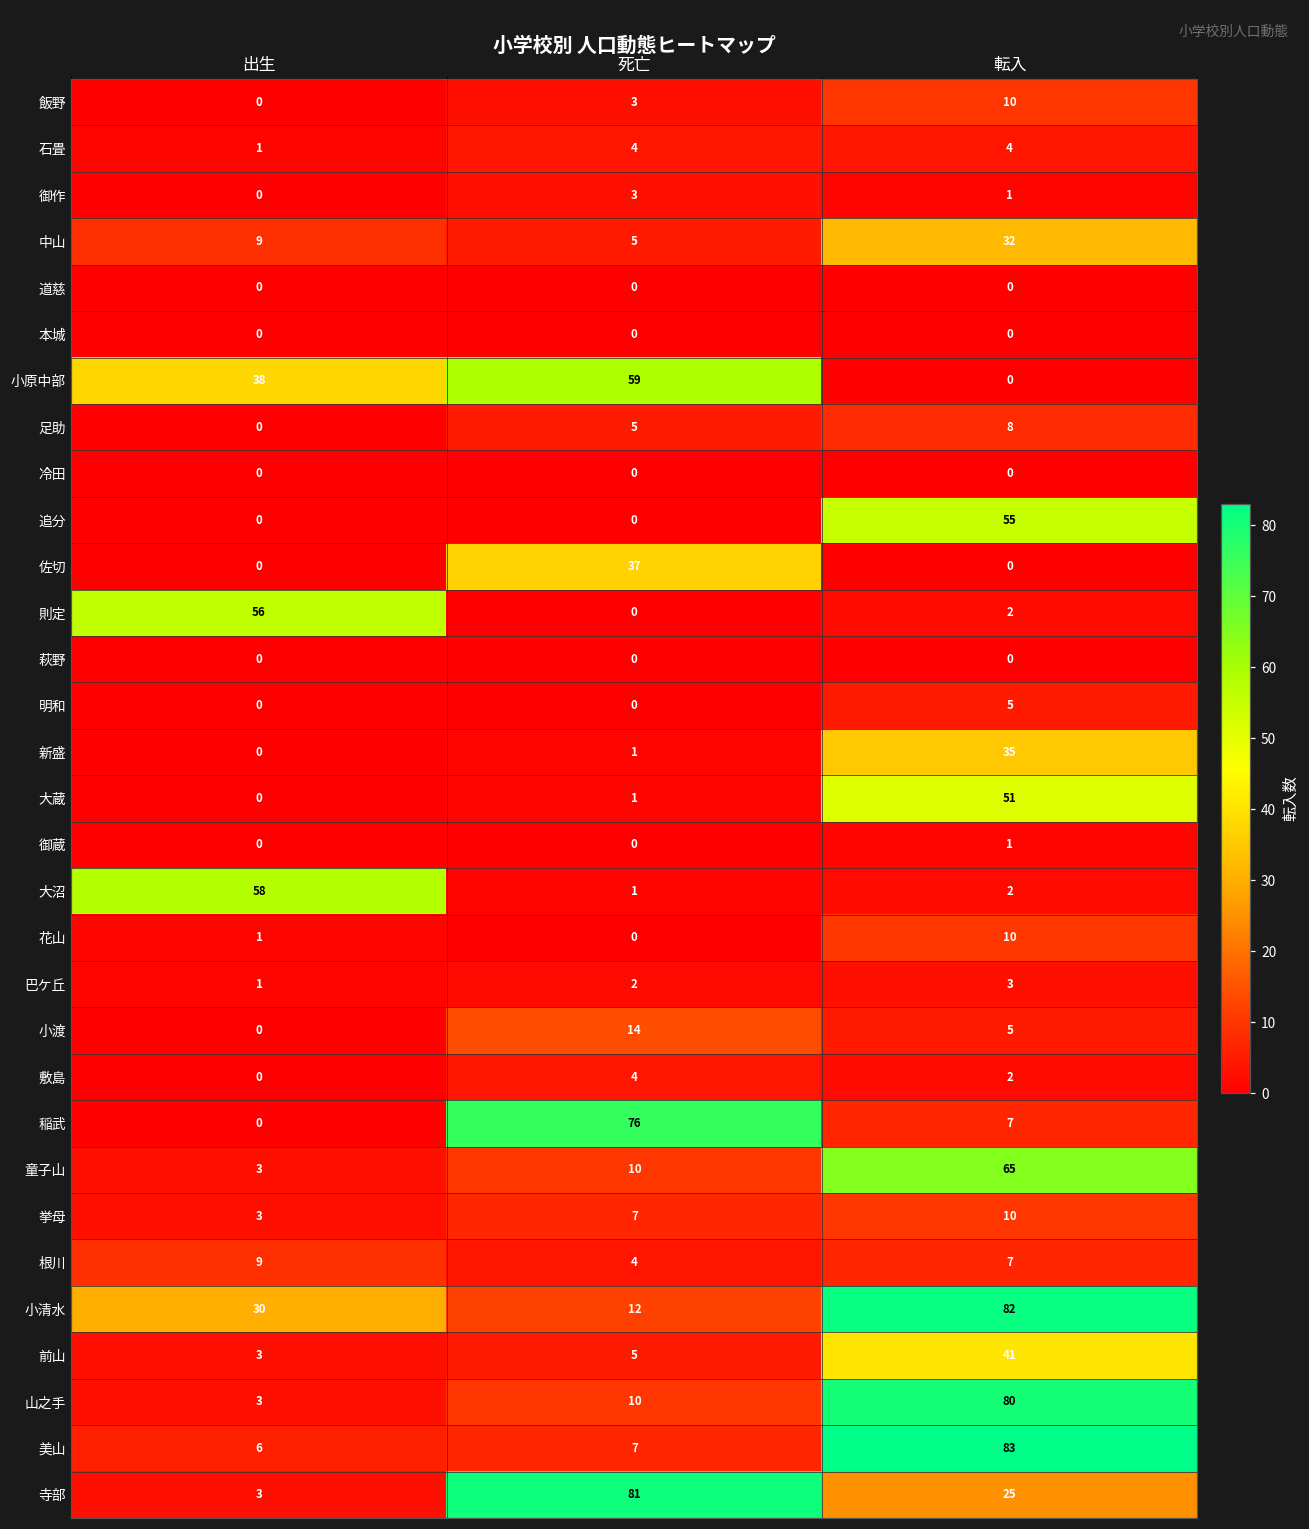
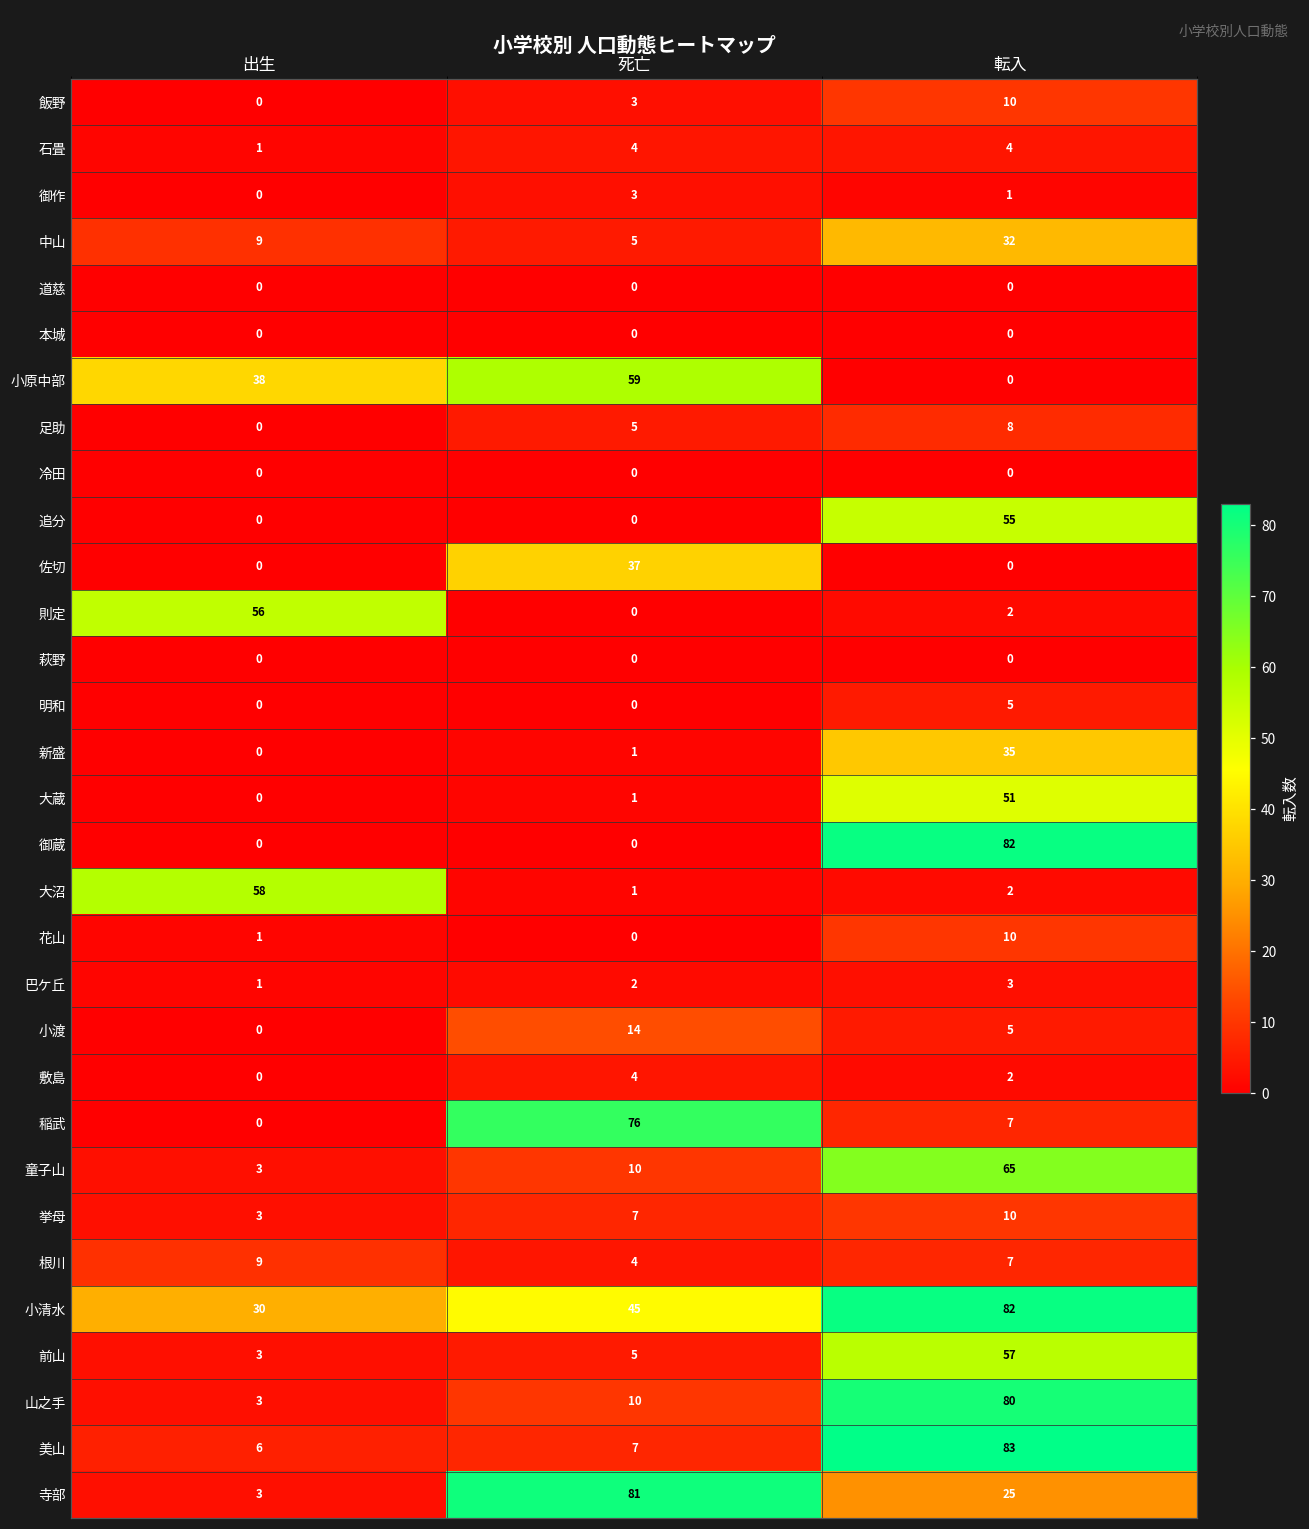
御蔵, 転入: 1 -> 82
小清水, 死亡: 12 -> 45
前山, 転入: 41 -> 57
